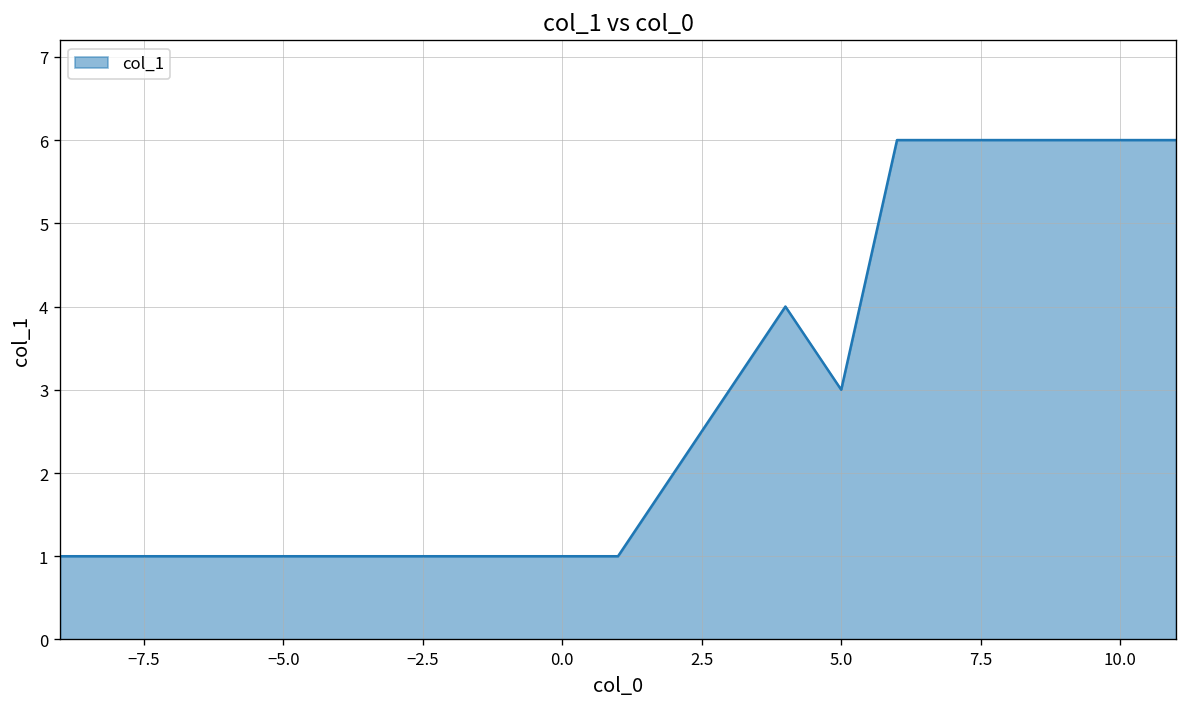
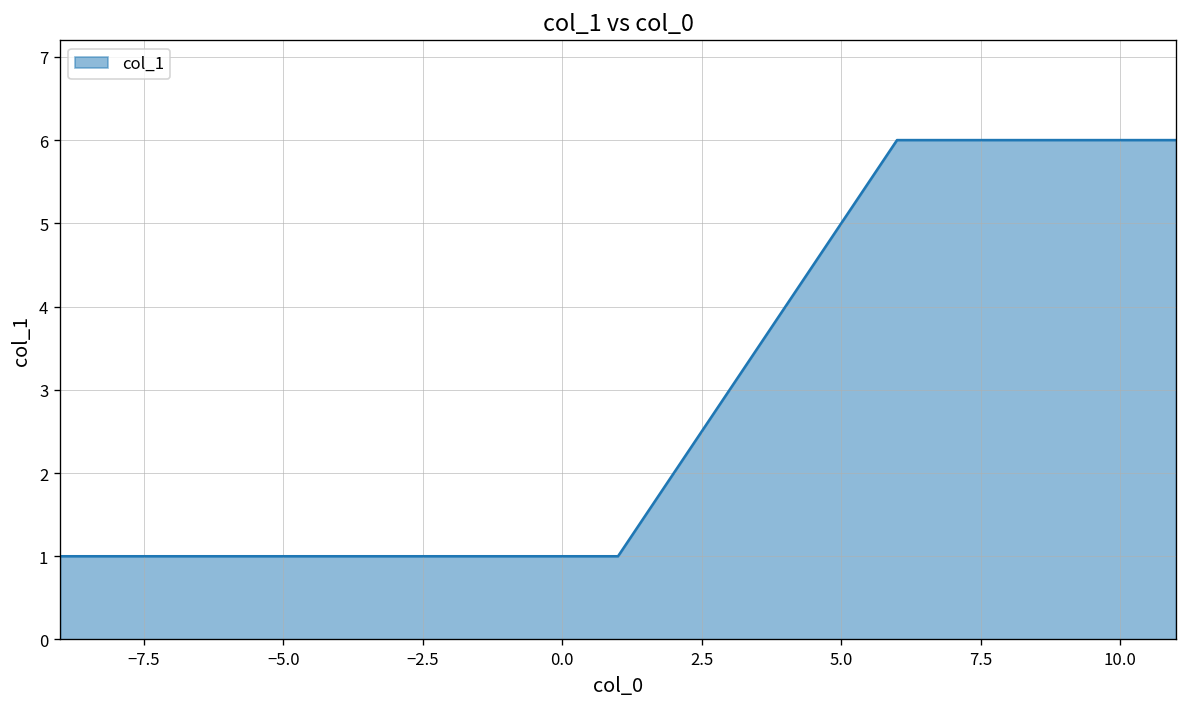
5.0: 3 -> 5
